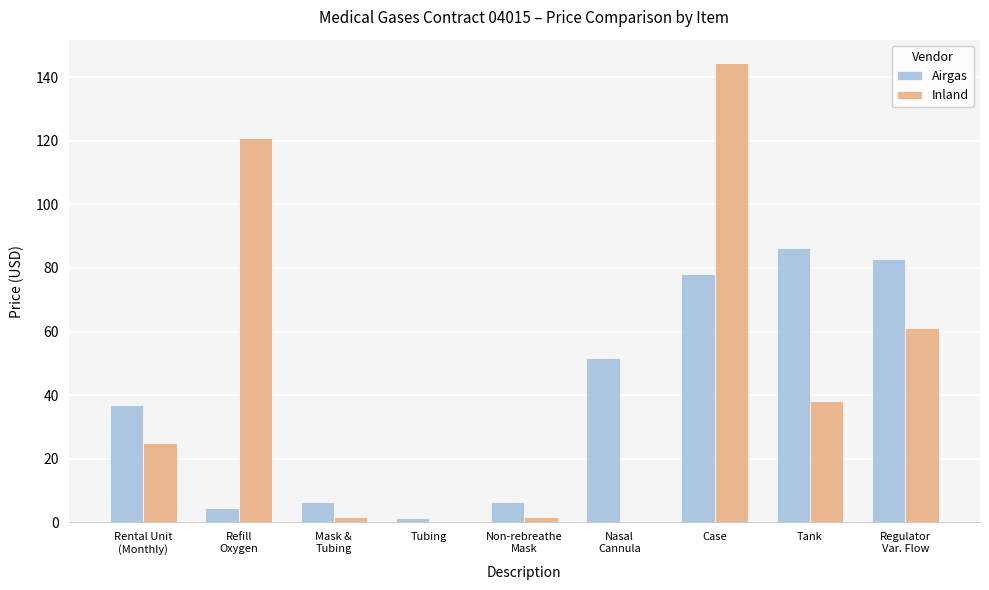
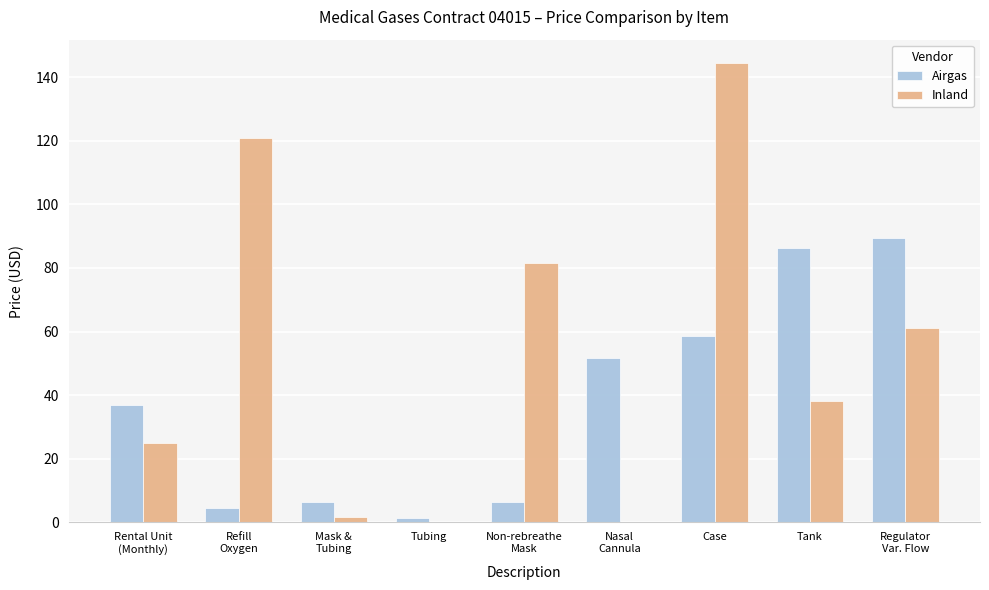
Inland, Non-rebreathe Mask: 2 -> 82
Airgas, Case: 78 -> 59
Airgas, Regulator Var. Flow: 83 -> 89
